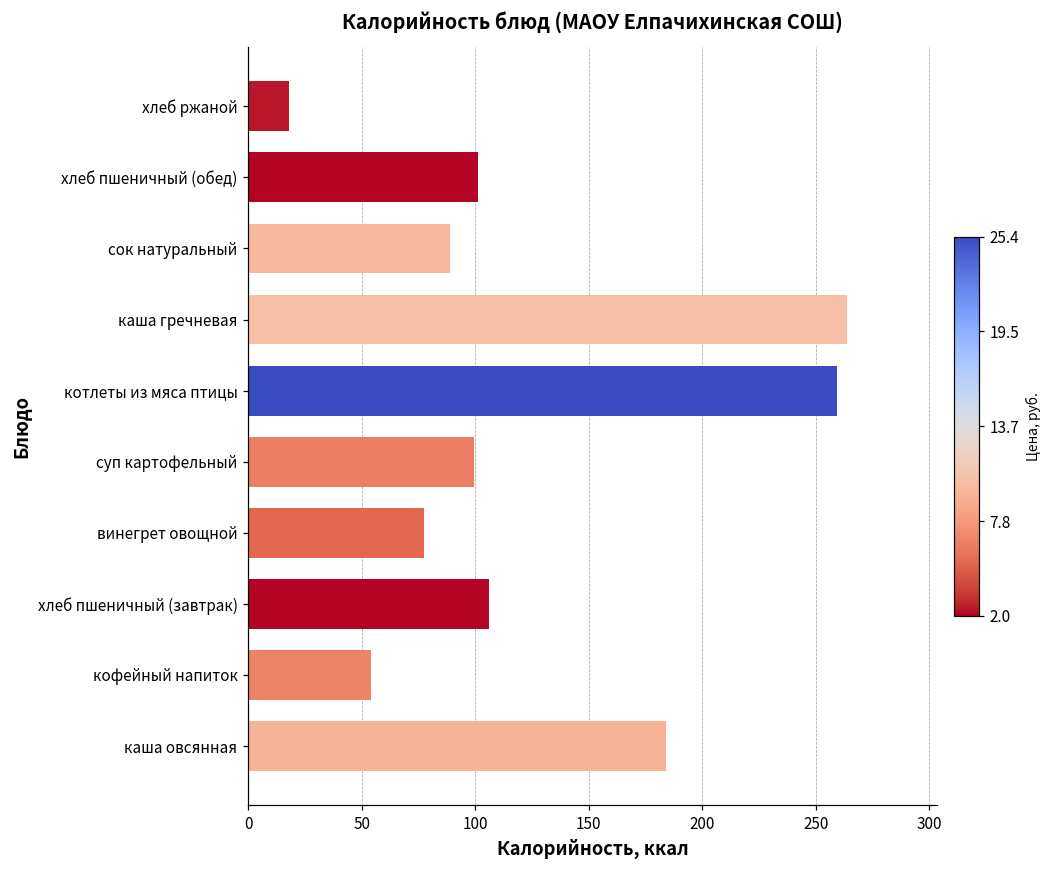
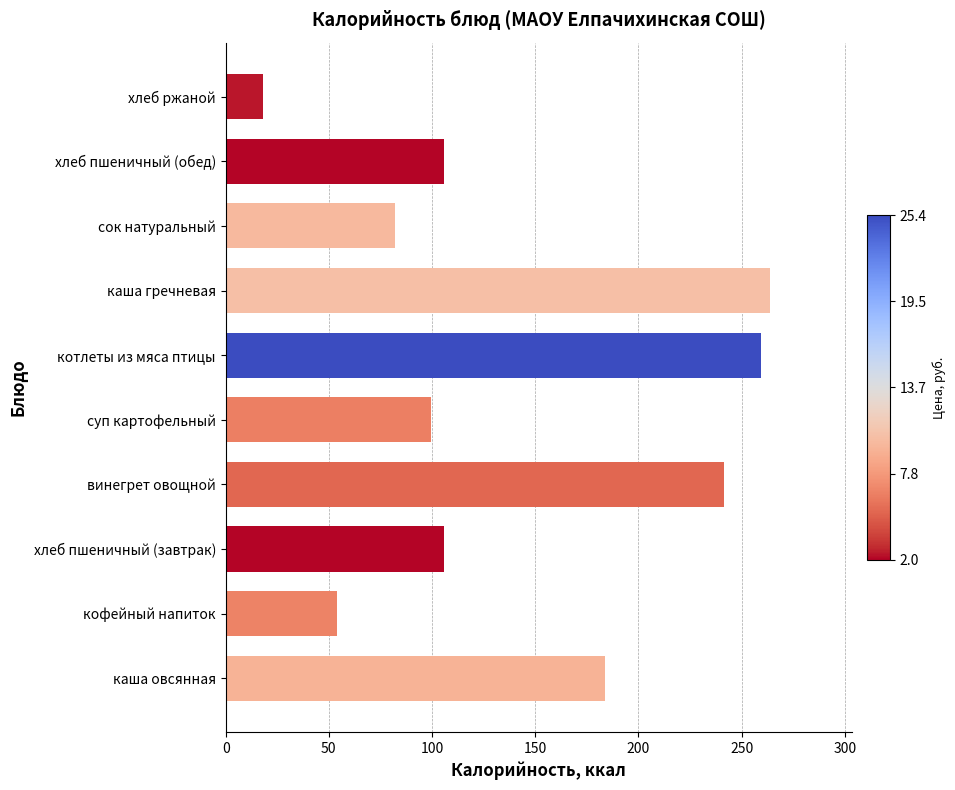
хлеб пшеничный (обед): 101 -> 106
сок натуральный: 89 -> 82
винегрет овощной: 78 -> 242
